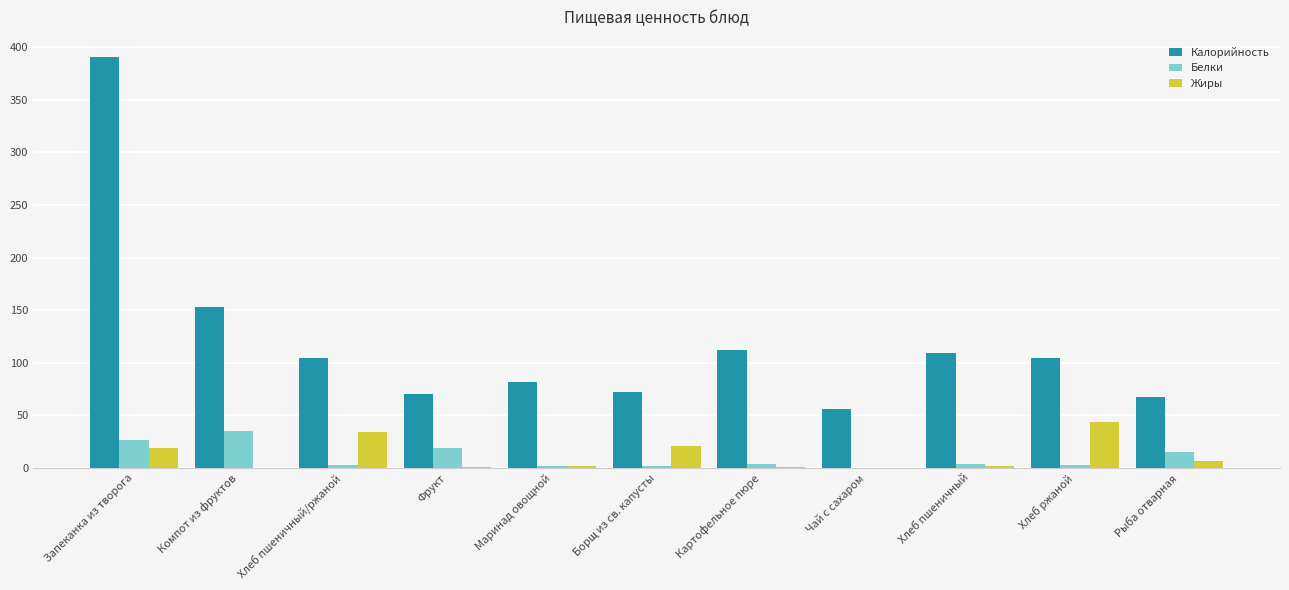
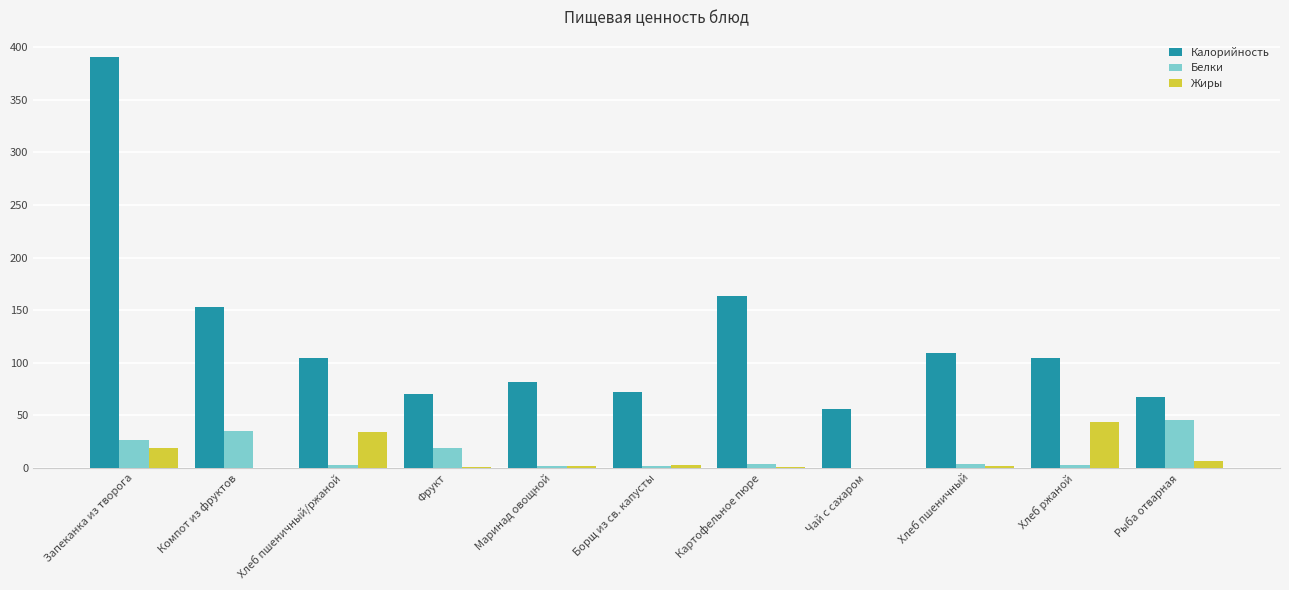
Жиры, Борщ из св. капусты: 21 -> 2
Калорийность, Картофельное пюре: 112 -> 163
Белки, Рыба отварная: 15 -> 46
